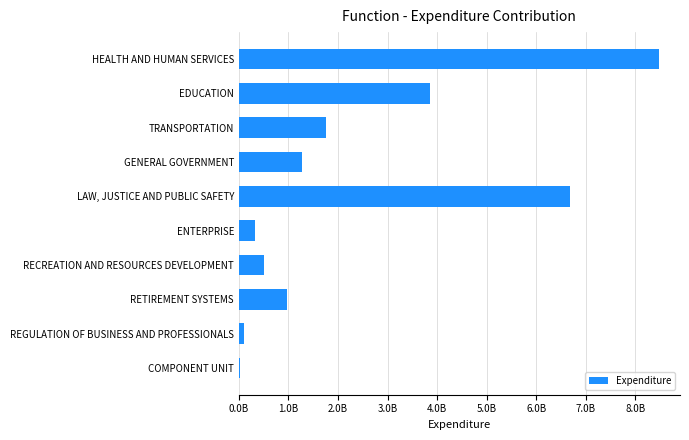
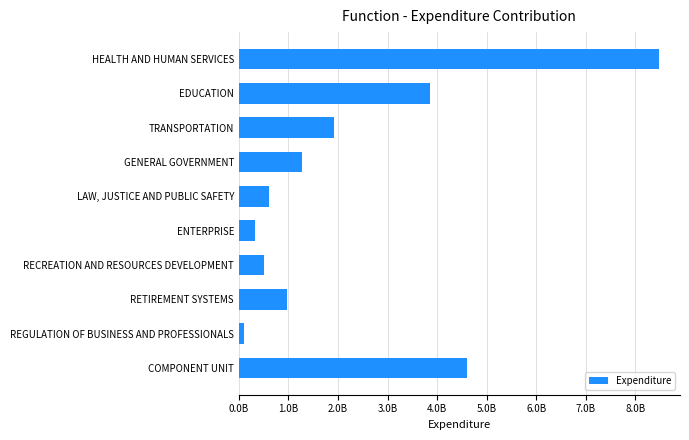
TRANSPORTATION: 1800000000 -> 1900000000
LAW, JUSTICE AND PUBLIC SAFETY: 6700000000 -> 600000000
COMPONENT UNIT: 0 -> 4600000000
